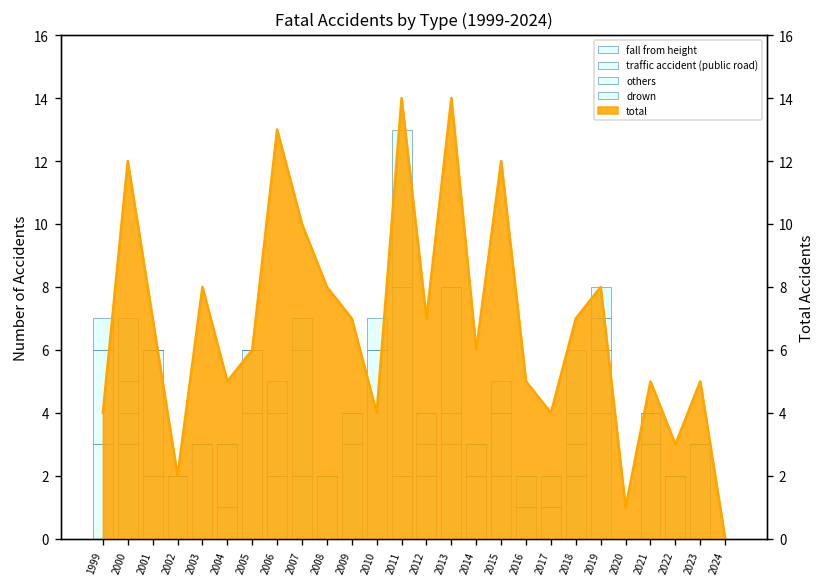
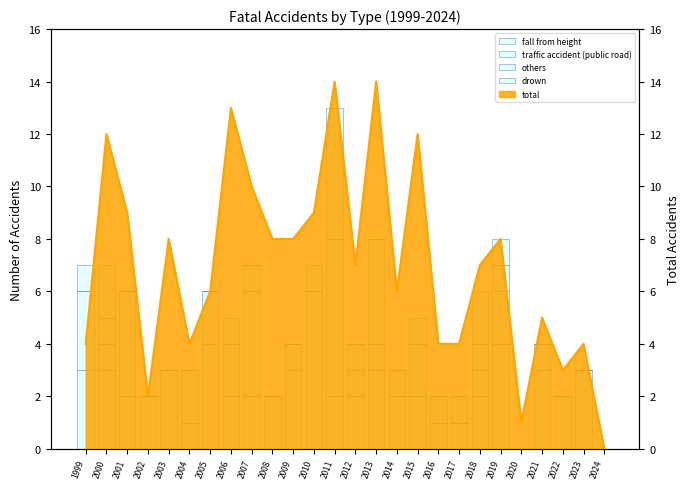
total, 2001: 7 -> 9
total, 2004: 5 -> 4
total, 2009: 7 -> 8
total, 2010: 4 -> 9
total, 2016: 5 -> 4
total, 2023: 5 -> 4
